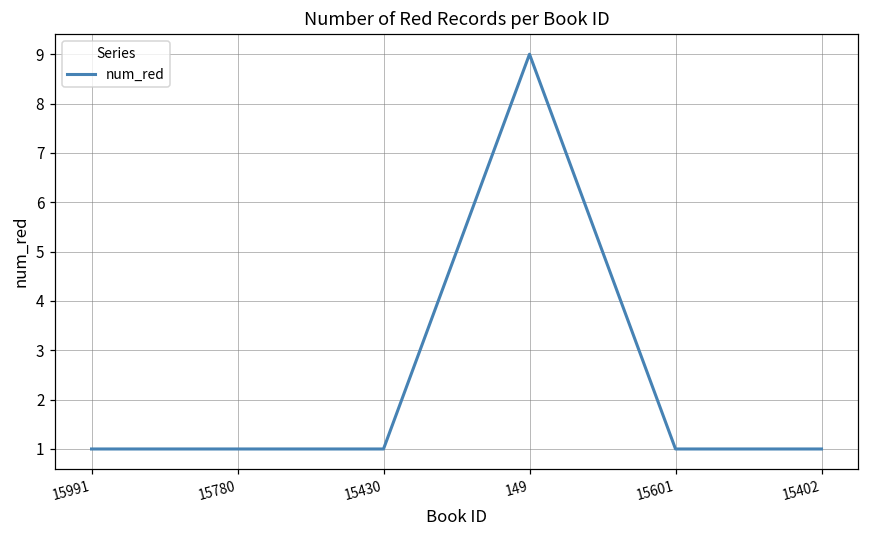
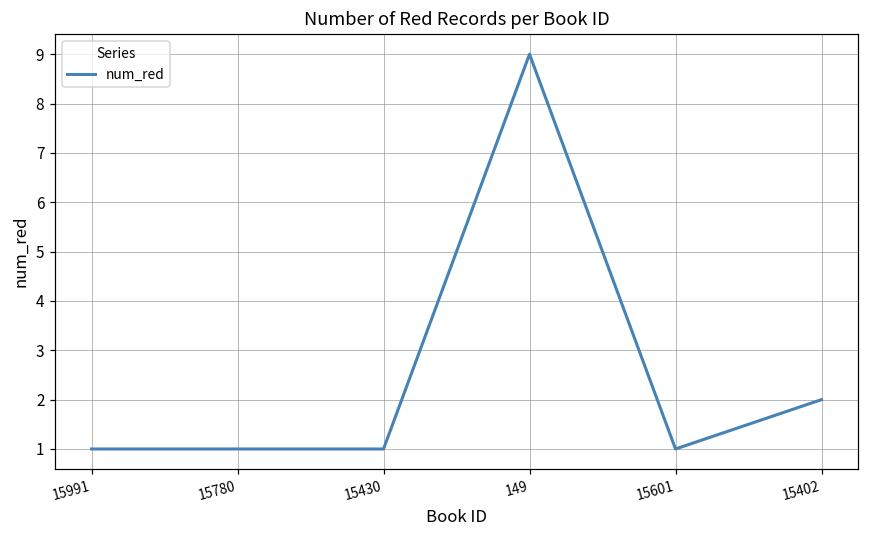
15402: 1 -> 2
